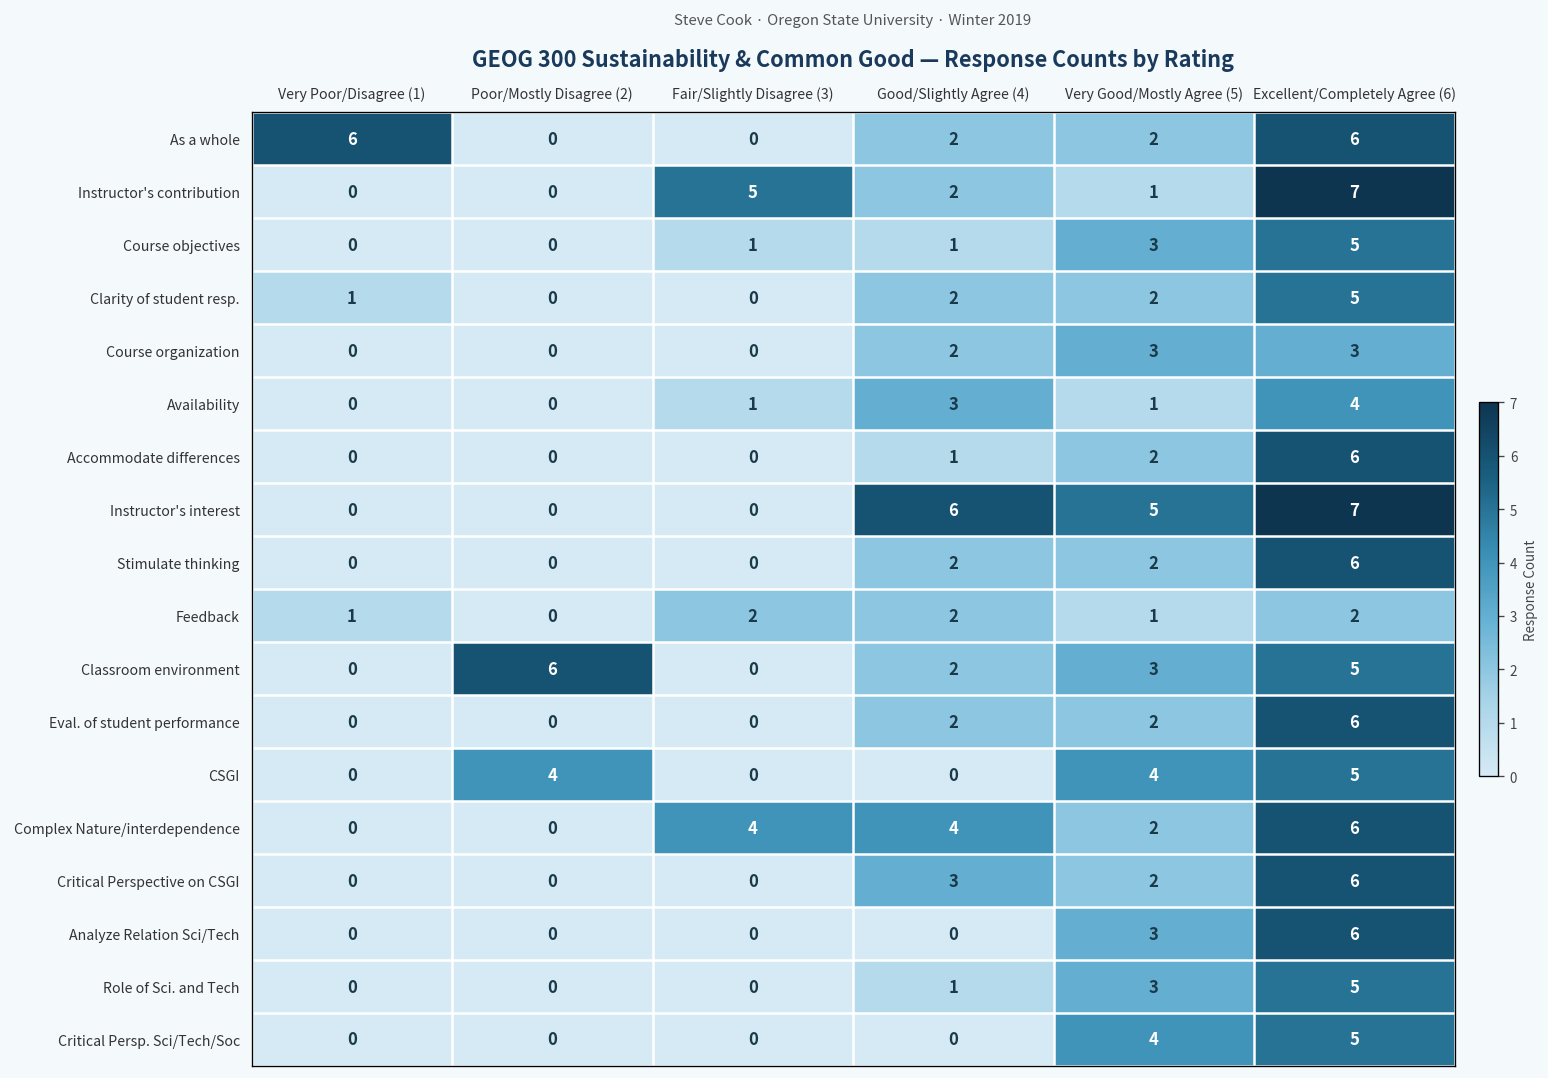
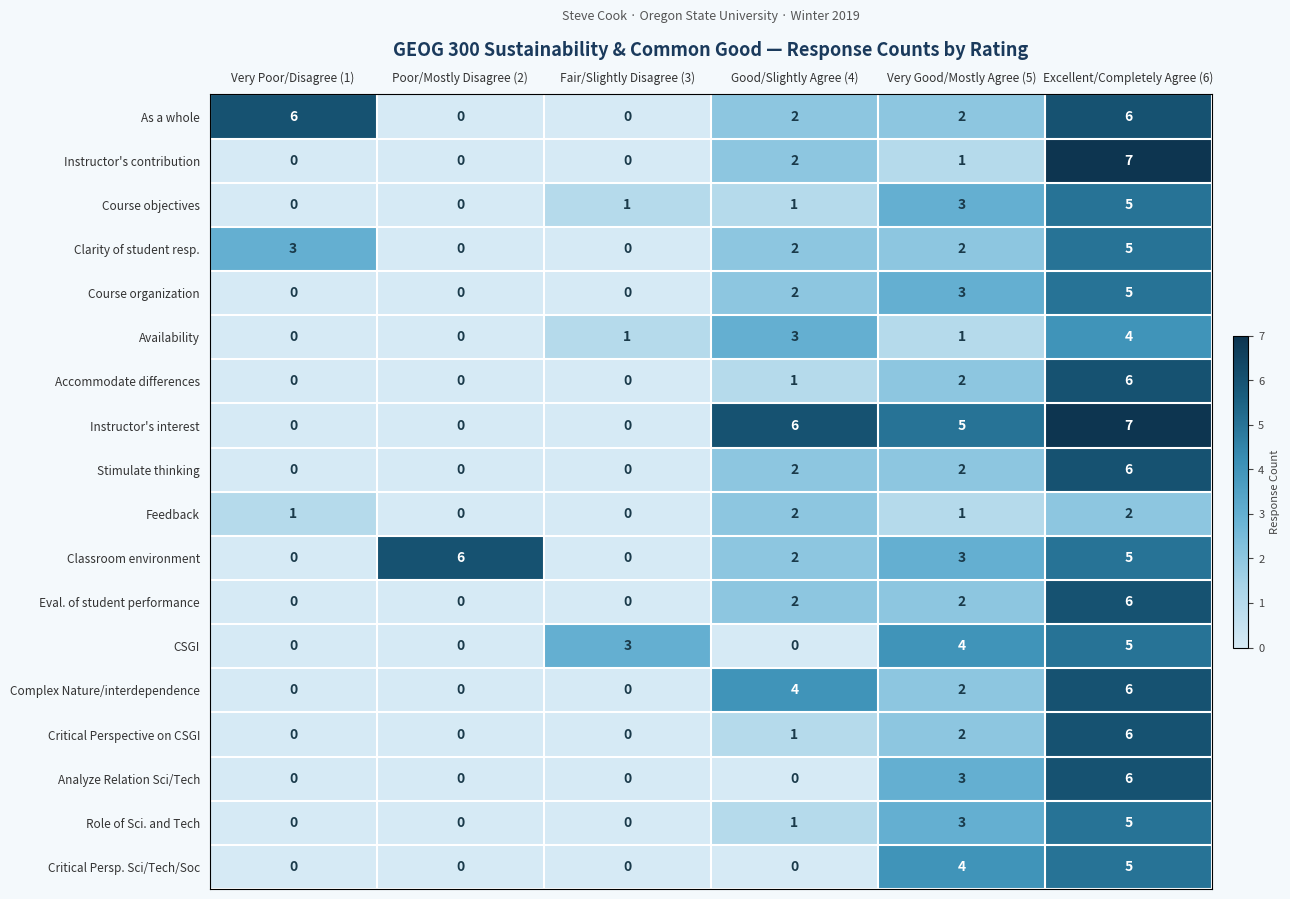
Instructor's contribution, Fair/Slightly Disagree (3): 5 -> 0
Clarity of student resp., Very Poor/Disagree (1): 1 -> 3
Course organization, Excellent/Completely Agree (6): 3 -> 5
Feedback, Fair/Slightly Disagree (3): 2 -> 0
CSGI, Poor/Mostly Disagree (2): 4 -> 0
CSGI, Fair/Slightly Disagree (3): 0 -> 3
Complex Nature/interdependence, Fair/Slightly Disagree (3): 4 -> 0
Critical Perspective on CSGI, Good/Slightly Agree (4): 3 -> 1
